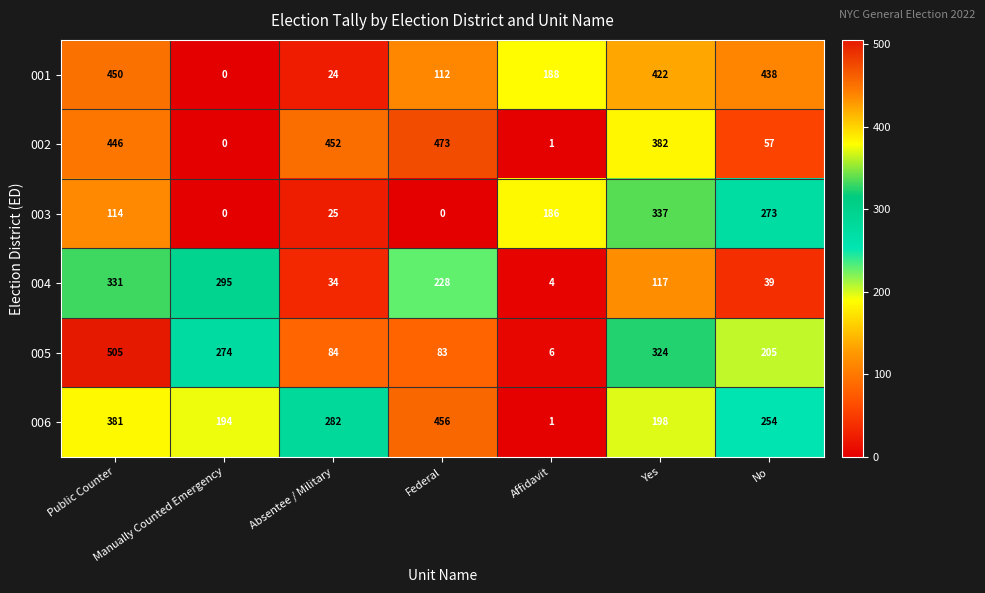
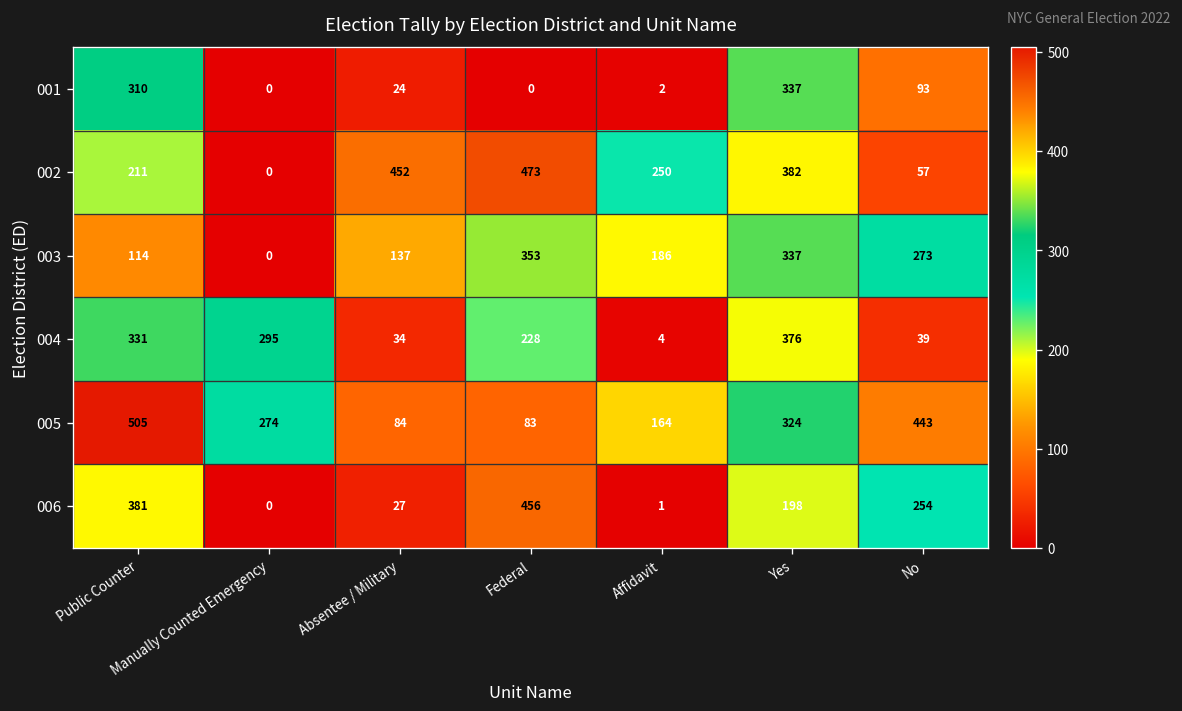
001, Public Counter: 450 -> 310
001, Federal: 112 -> 0
001, Affidavit: 188 -> 2
001, Yes: 422 -> 337
001, No: 438 -> 93
002, Public Counter: 446 -> 211
002, Affidavit: 1 -> 250
003, Absentee / Military: 25 -> 137
003, Federal: 0 -> 353
004, Yes: 117 -> 376
005, Affidavit: 6 -> 164
005, No: 205 -> 443
006, Manually Counted Emergency: 194 -> 0
006, Absentee / Military: 282 -> 27
